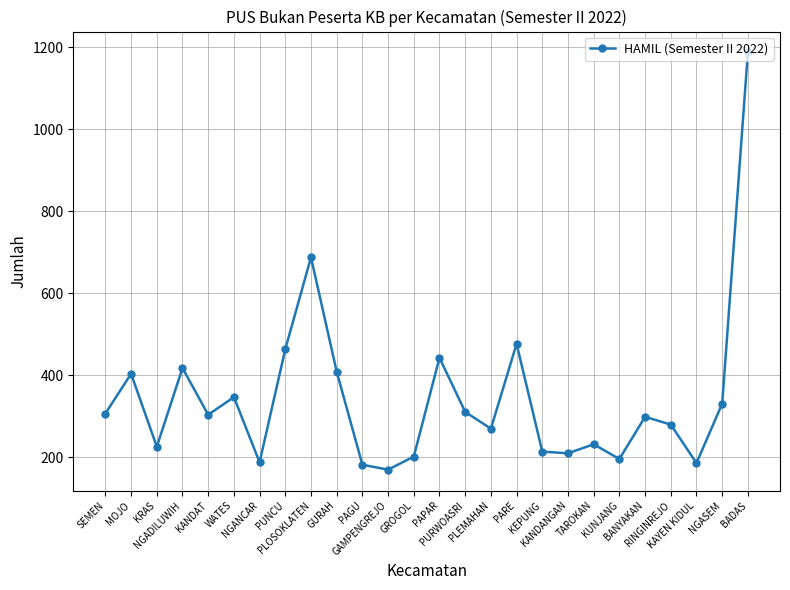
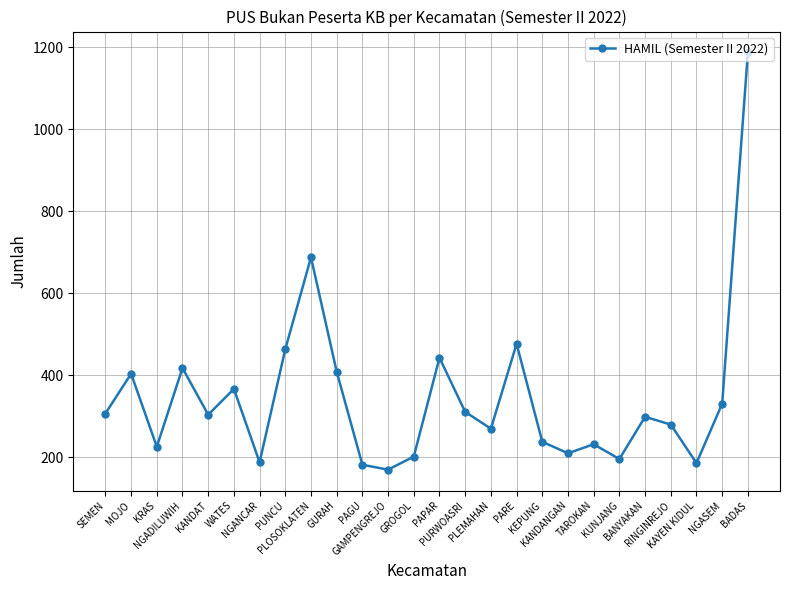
WATES: 350 -> 370
KEPUNG: 210 -> 240
